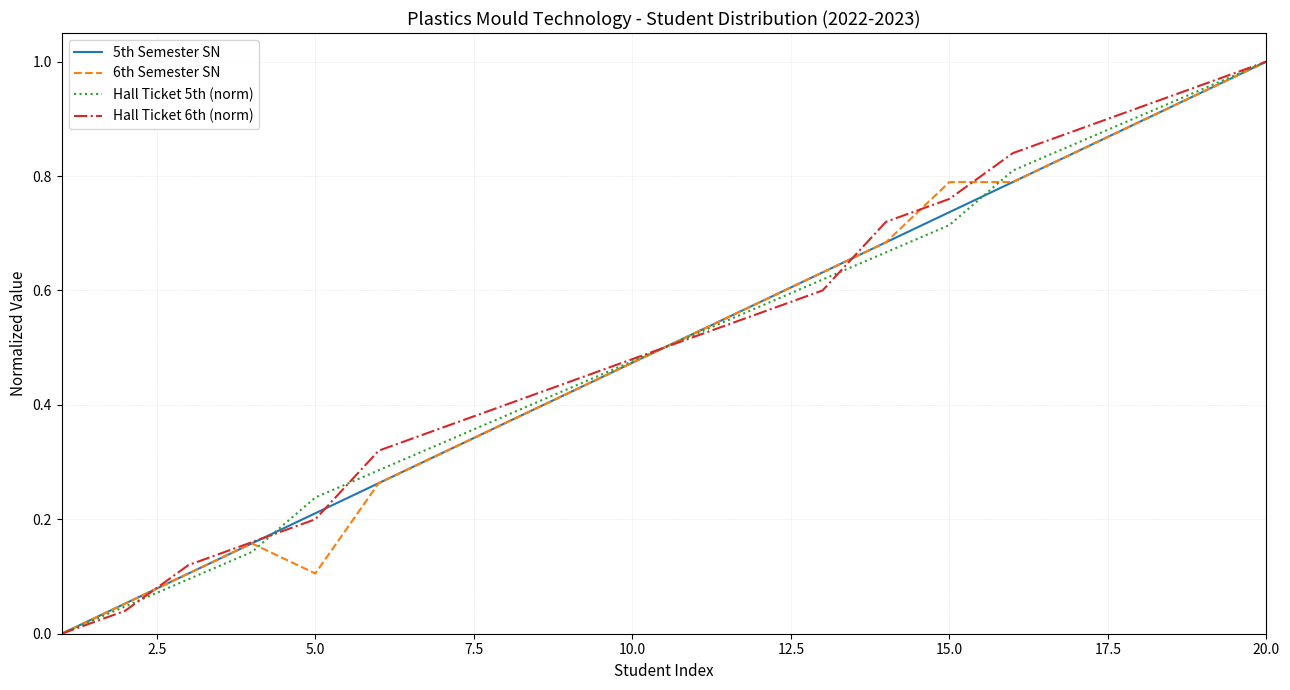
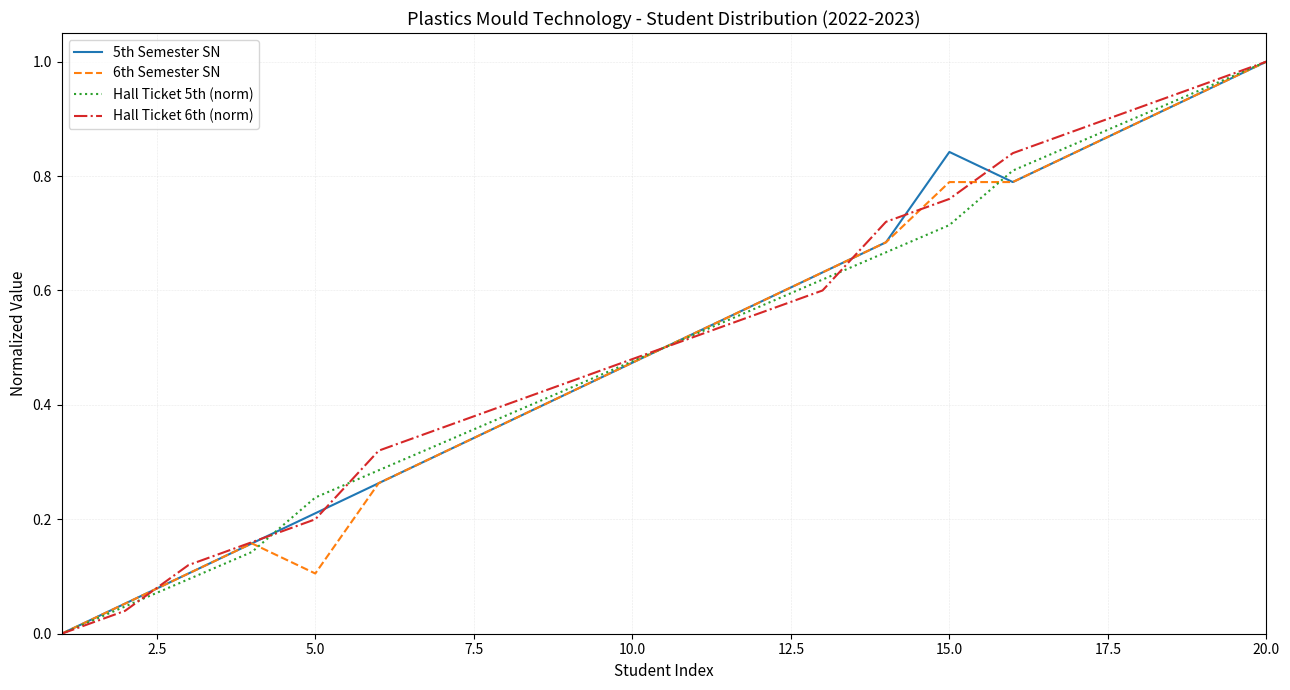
5th Semester SN, 15.0: 0.74 -> 0.84
